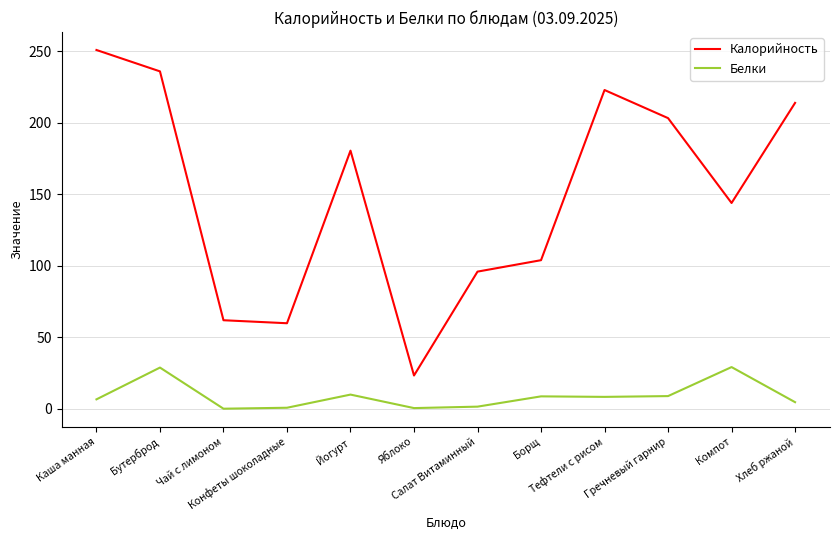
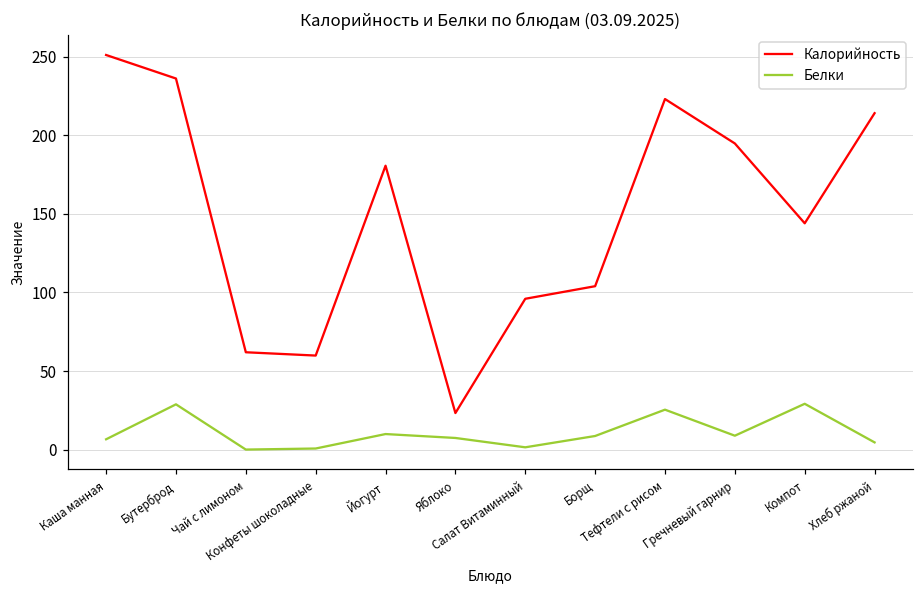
Белки, Яблоко: 1 -> 8
Белки, Тефтели с рисом: 8 -> 26
Калорийность, Гречневый гарнир: 203 -> 195
